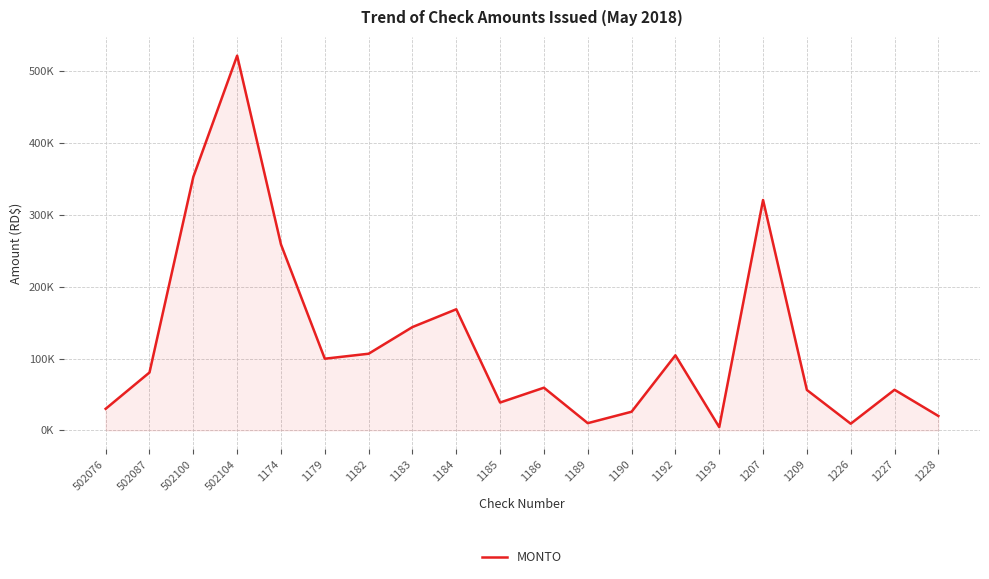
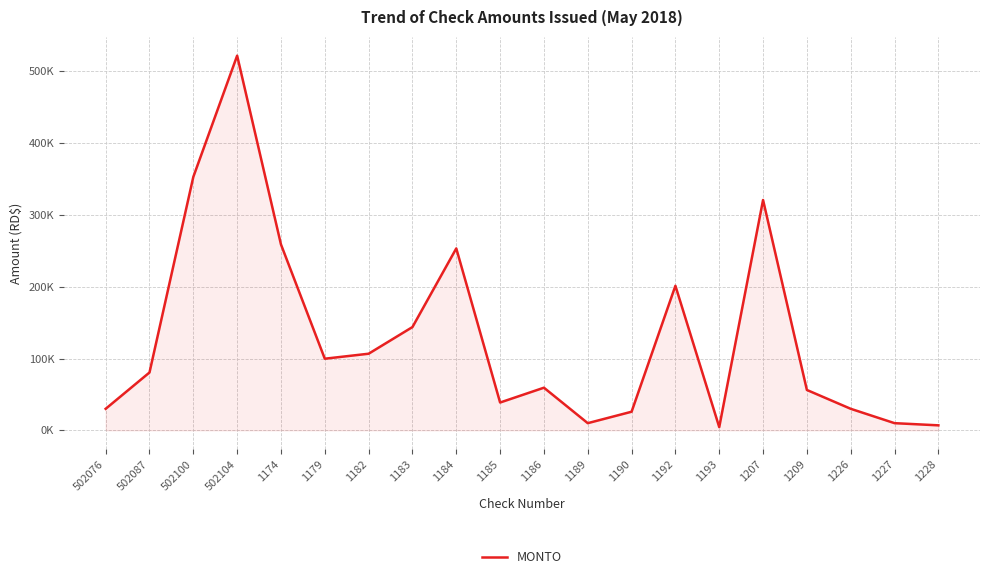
1184: 170000 -> 250000
1192: 100000 -> 200000
1226: 10000 -> 30000
1227: 60000 -> 10000
1228: 20000 -> 10000
